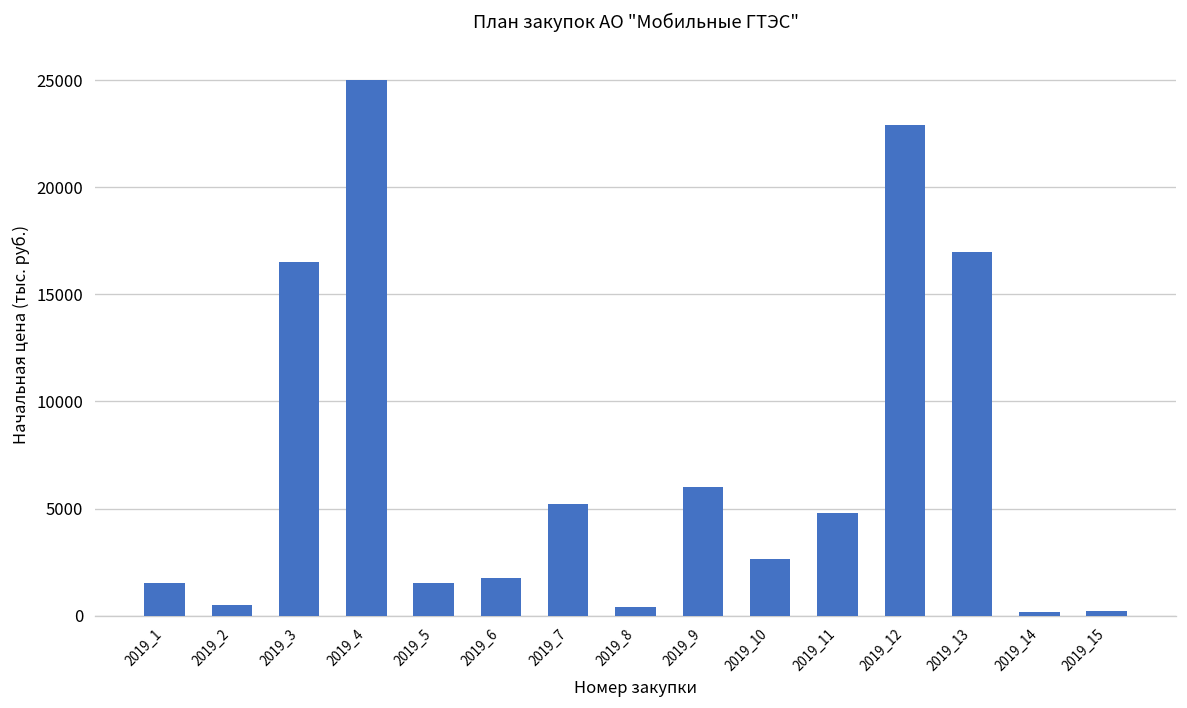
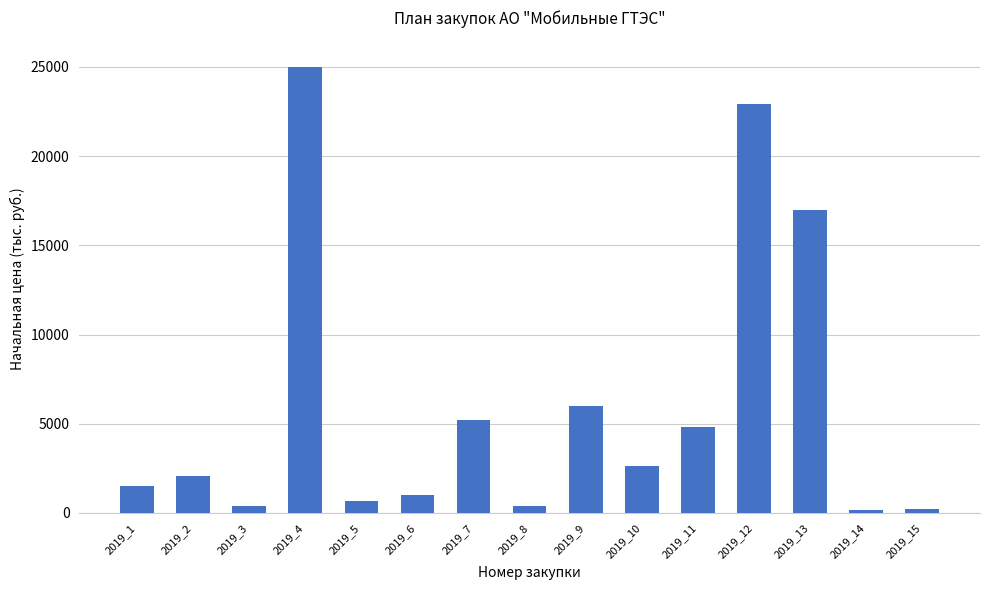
2019_2: 500 -> 2100
2019_3: 16500 -> 400
2019_5: 1500 -> 700
2019_6: 1800 -> 1000
